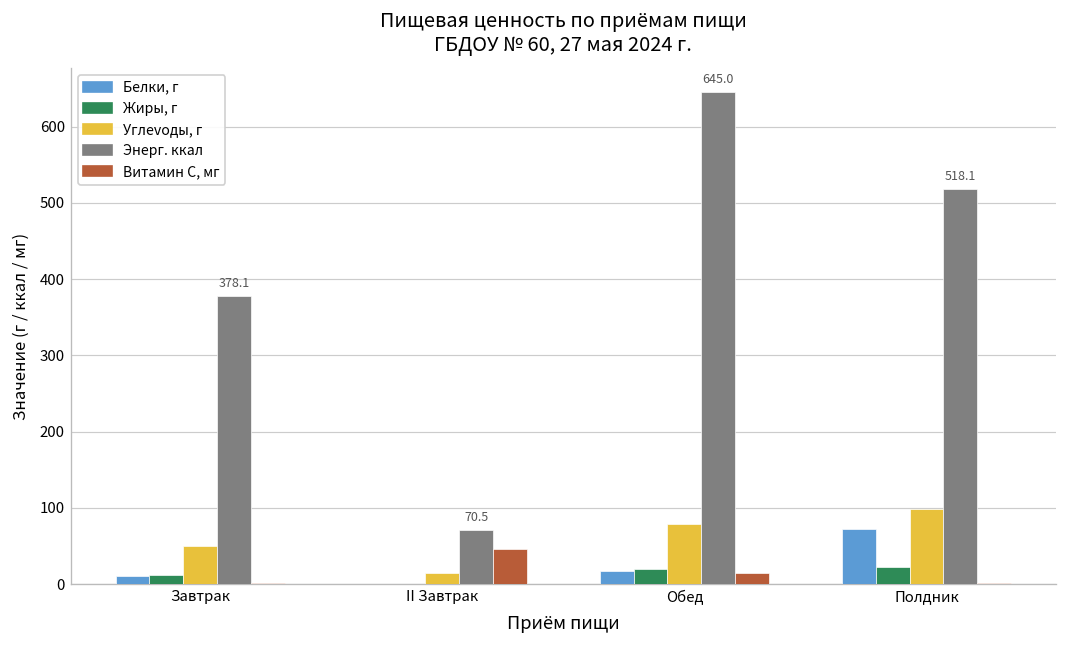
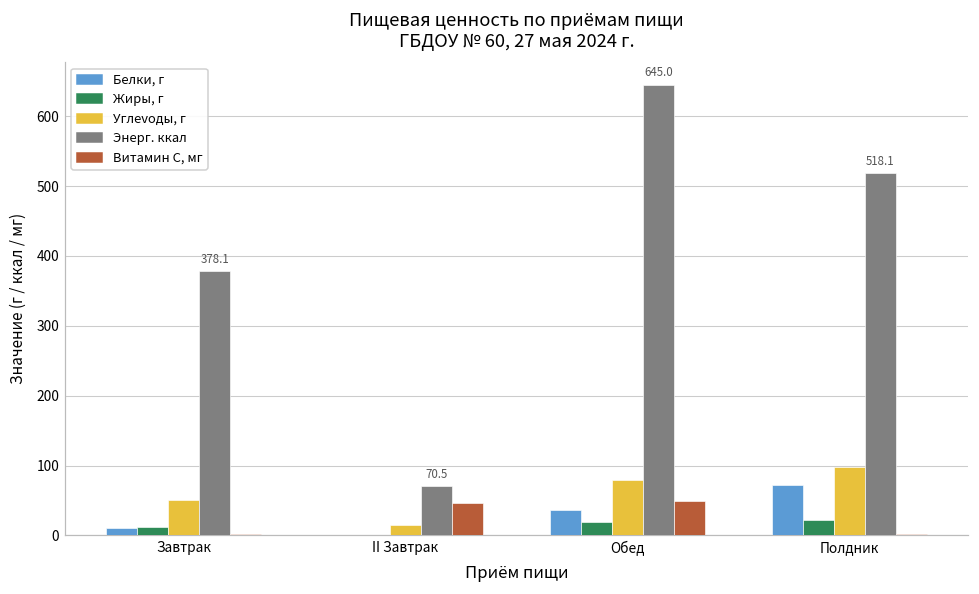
Белки, г, Обед: 20 -> 40
Витамин С, мг, Обед: 10 -> 50
